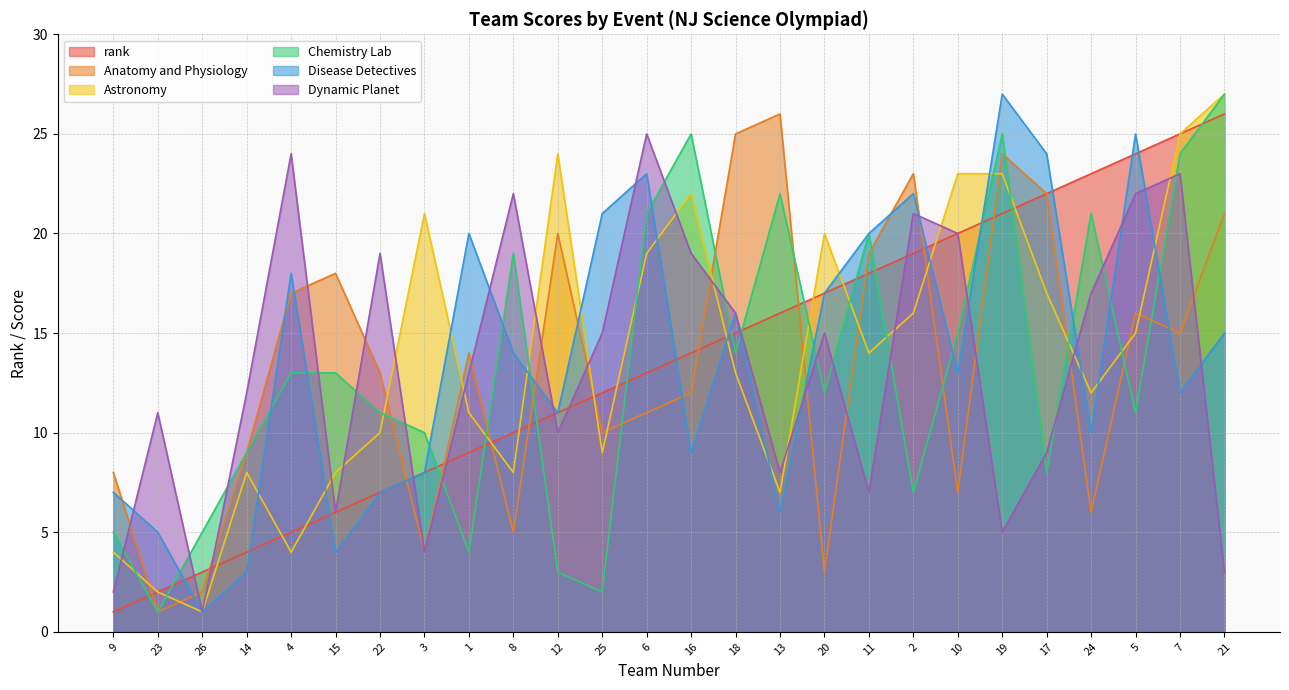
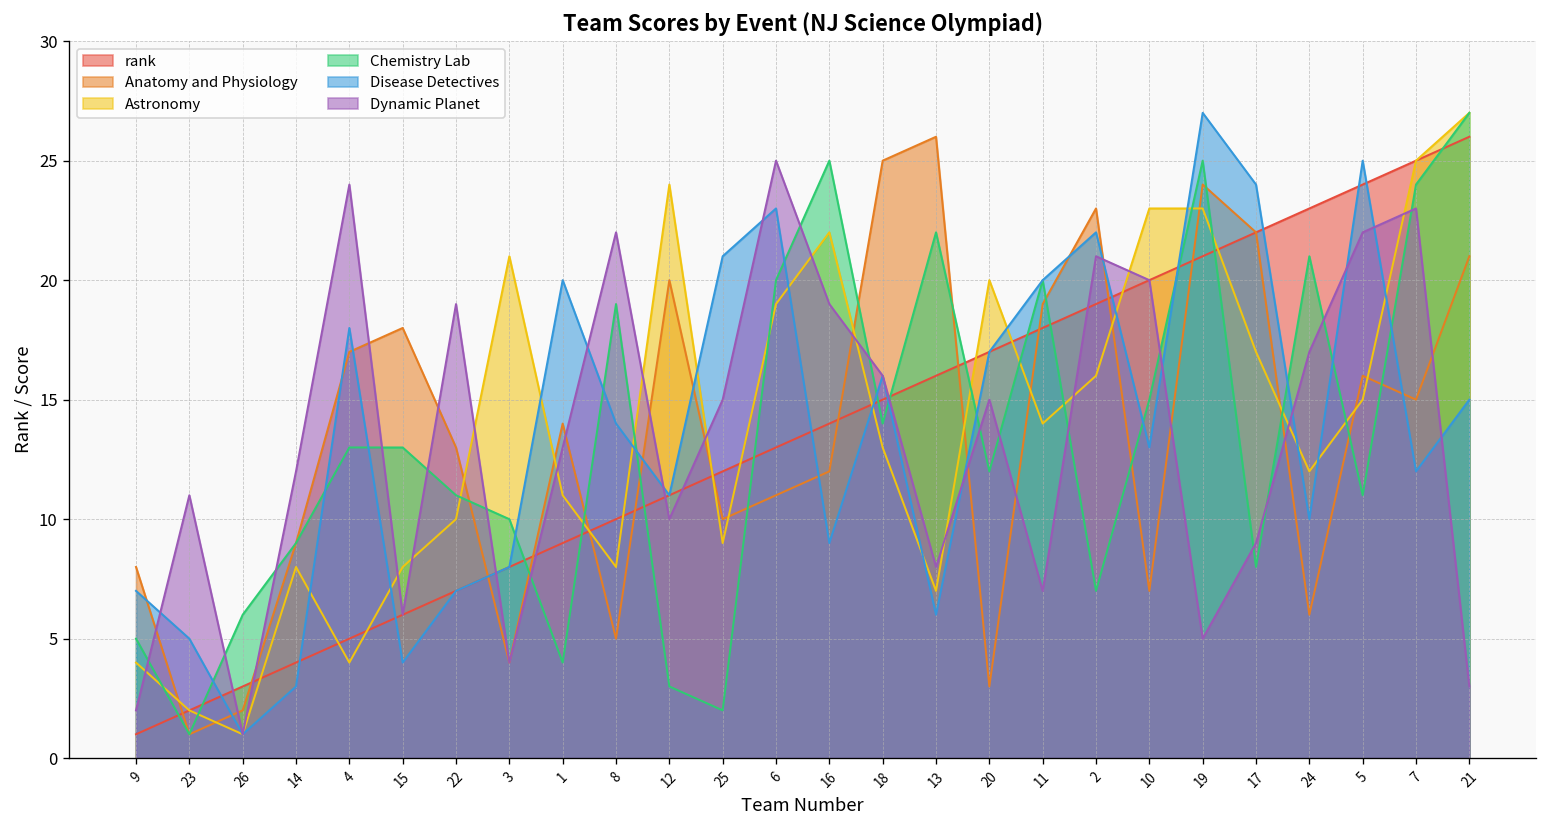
Chemistry Lab, 26: 5 -> 6
Chemistry Lab, 6: 21 -> 20
